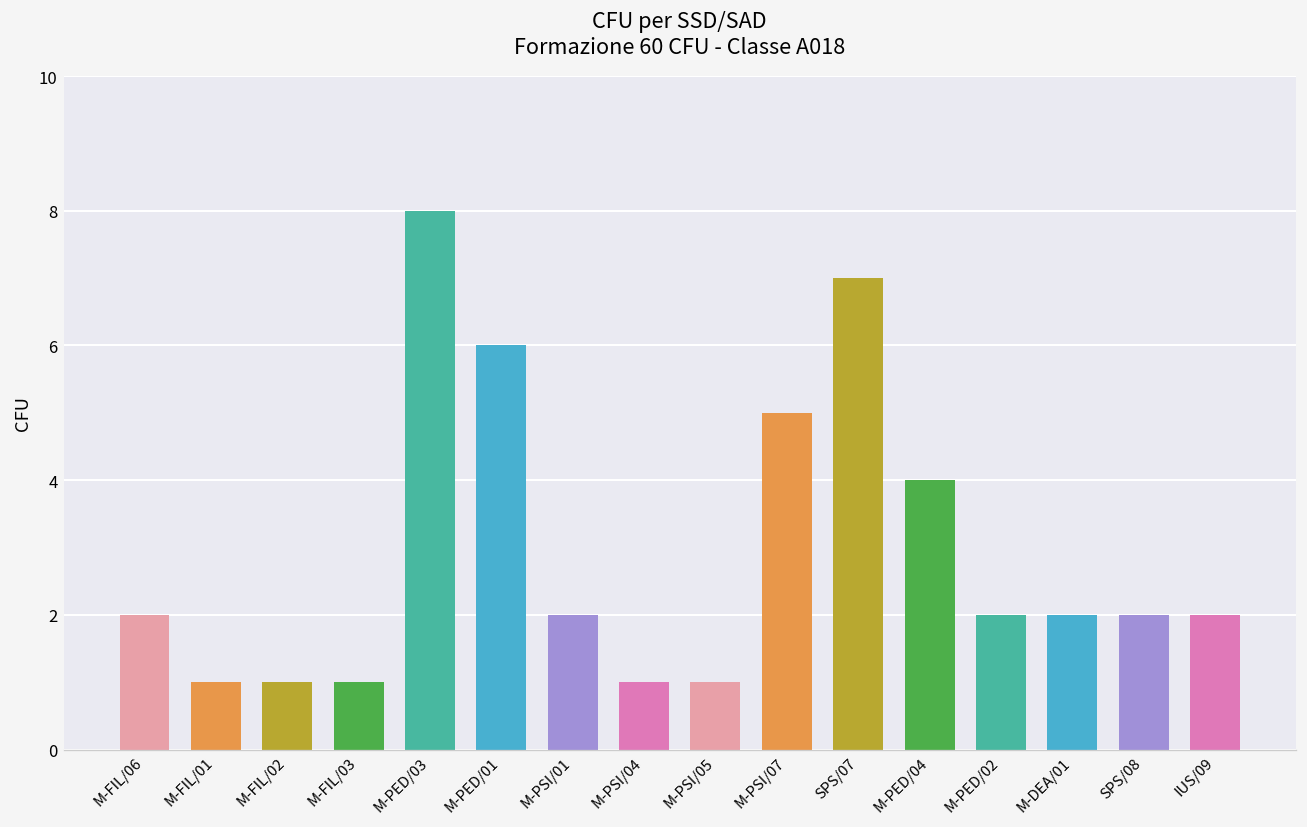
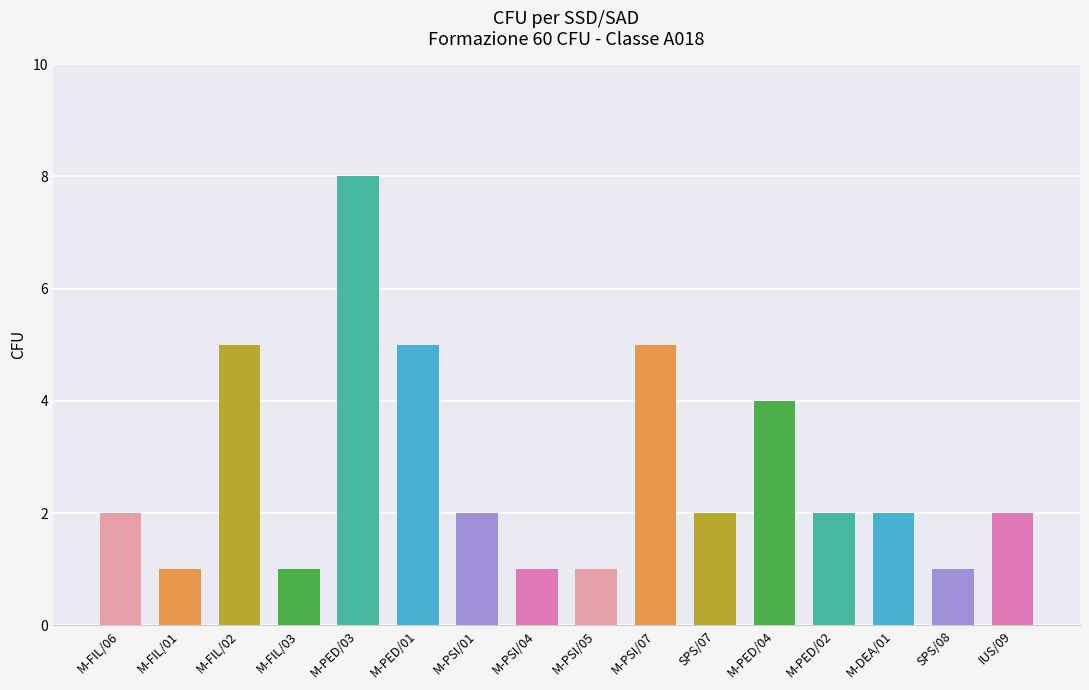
M-FIL/02: 1 -> 5
M-PED/01: 6 -> 5
SPS/07: 7 -> 2
SPS/08: 2 -> 1
